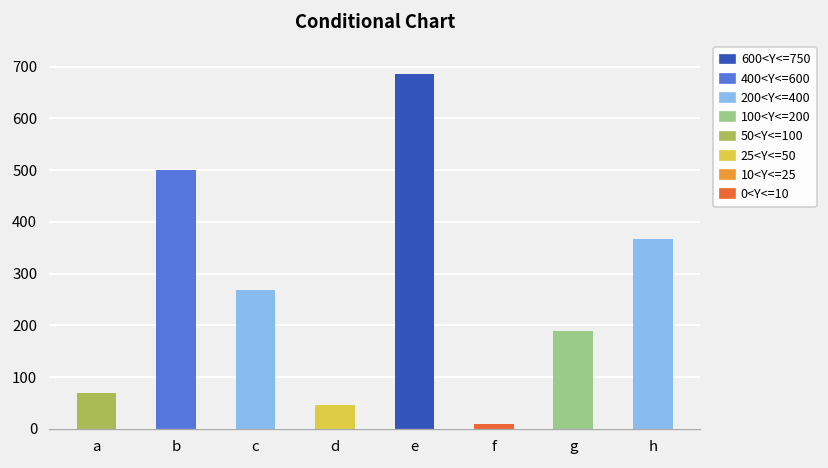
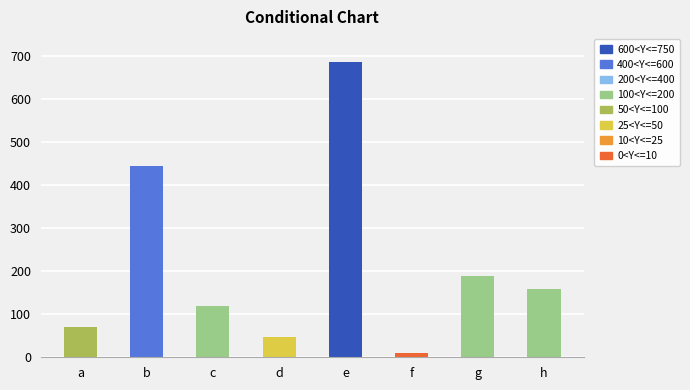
b: 500 -> 450
c: 270 -> 120
h: 370 -> 160
